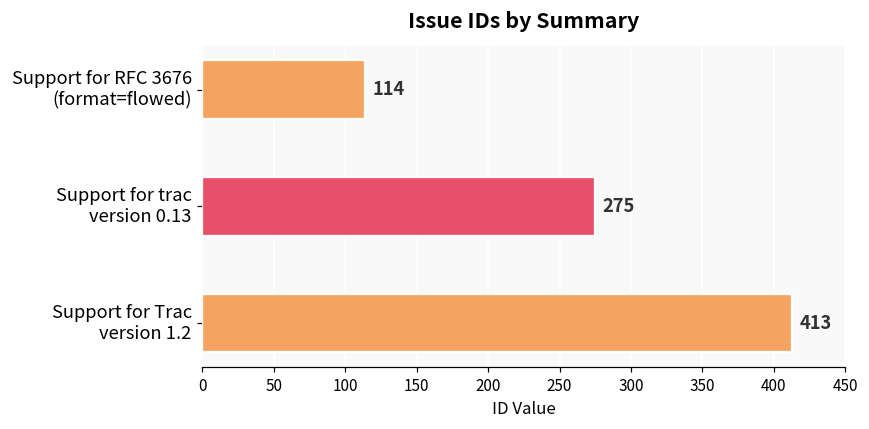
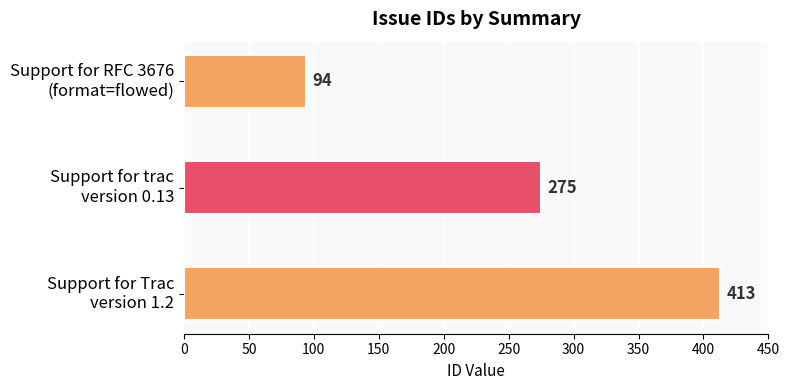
Support for RFC 3676 (format=flowed): 114 -> 94
